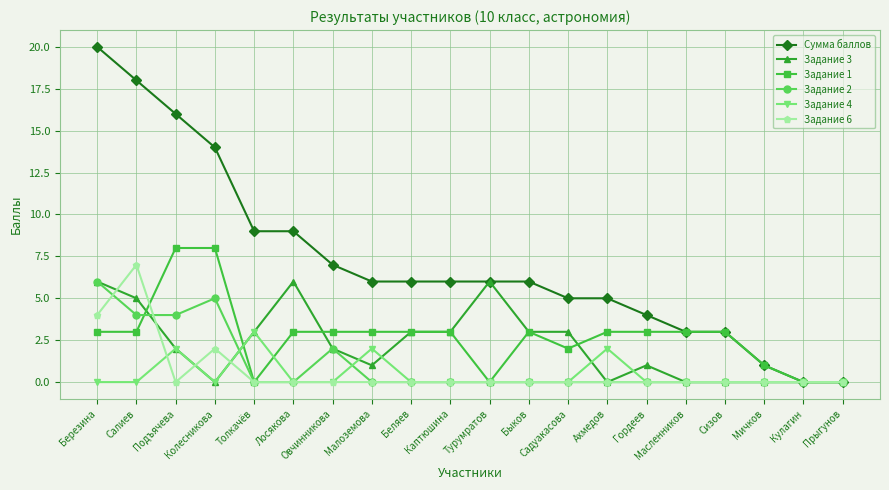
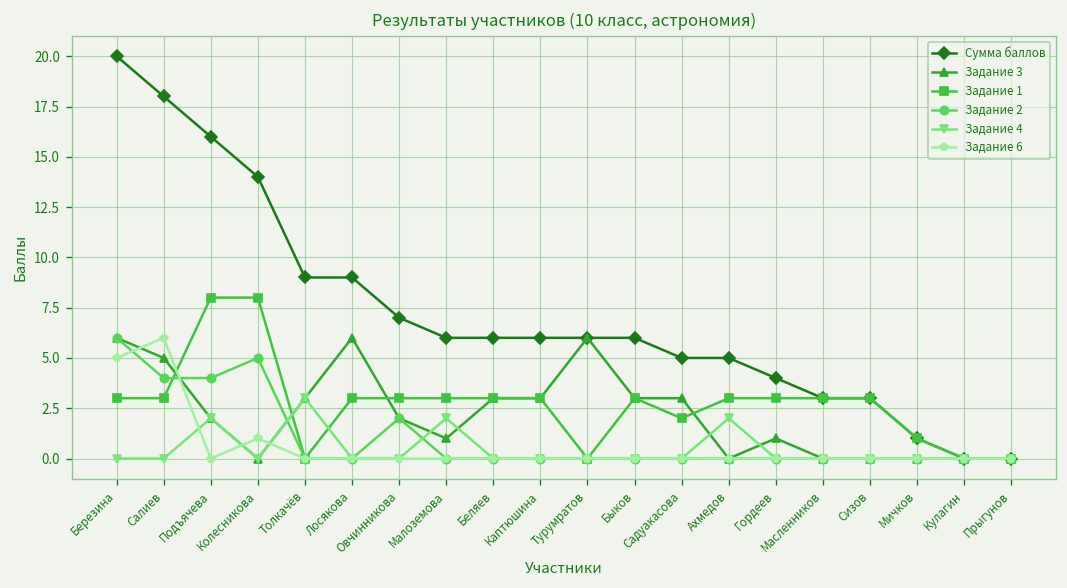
Задание 6, Березина: 4 -> 5
Задание 6, Салиев: 7 -> 6
Задание 6, Колесникова: 2 -> 1
